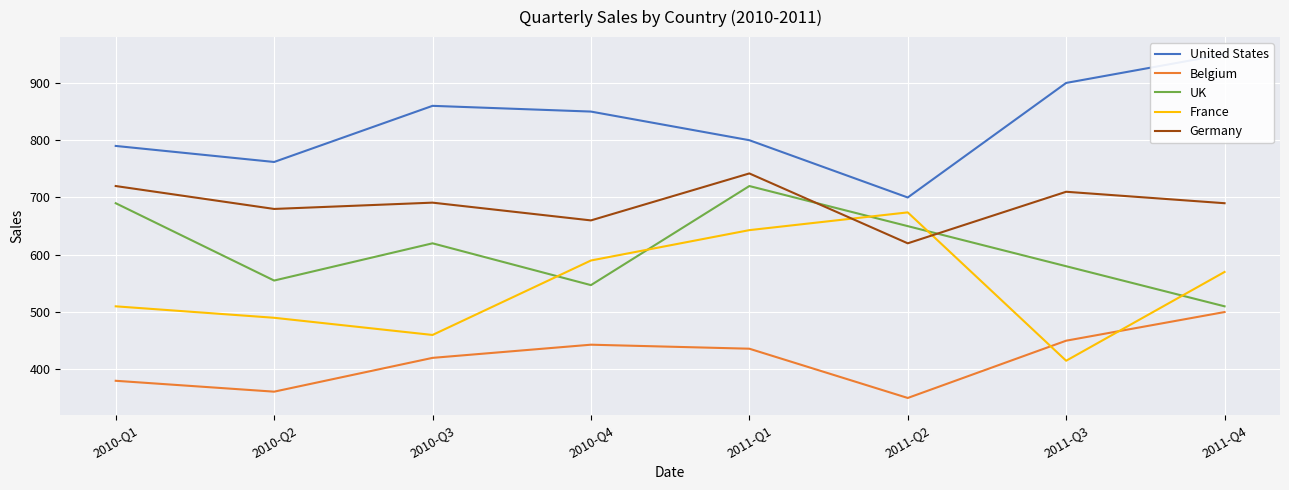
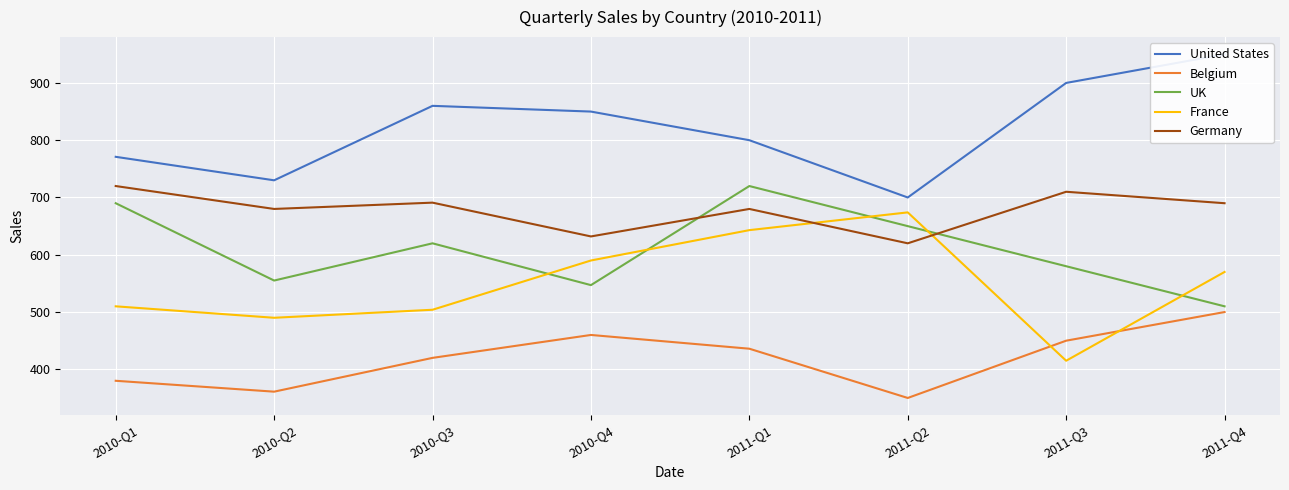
United States, 2010-Q1: 790 -> 770
United States, 2010-Q2: 760 -> 730
France, 2010-Q3: 460 -> 500
Belgium, 2010-Q4: 440 -> 460
Germany, 2010-Q4: 660 -> 630
Germany, 2011-Q1: 740 -> 680
